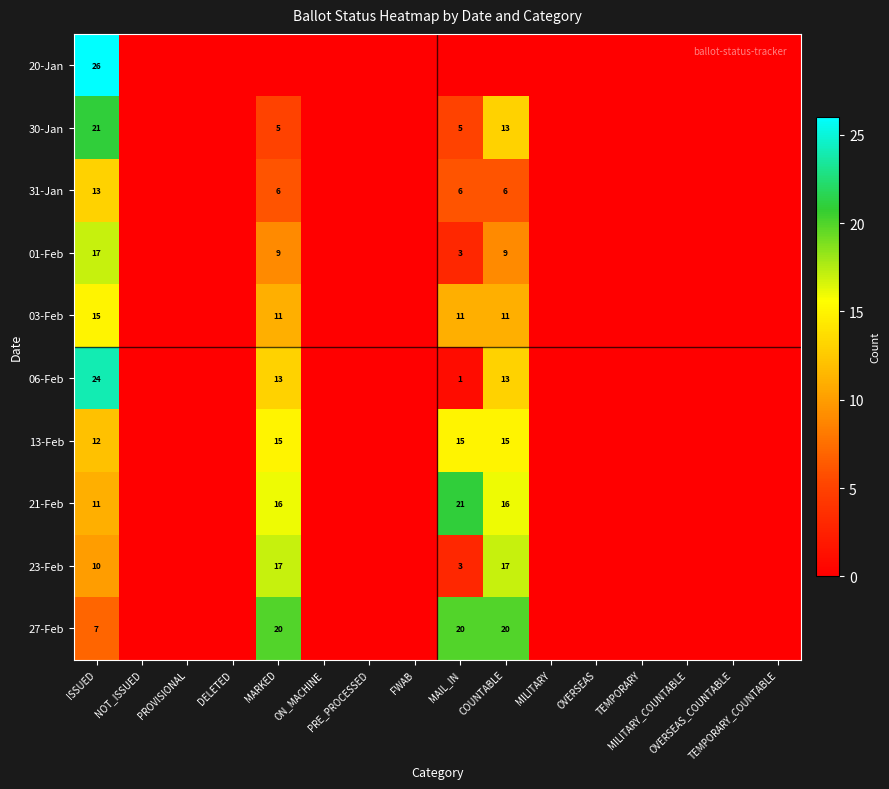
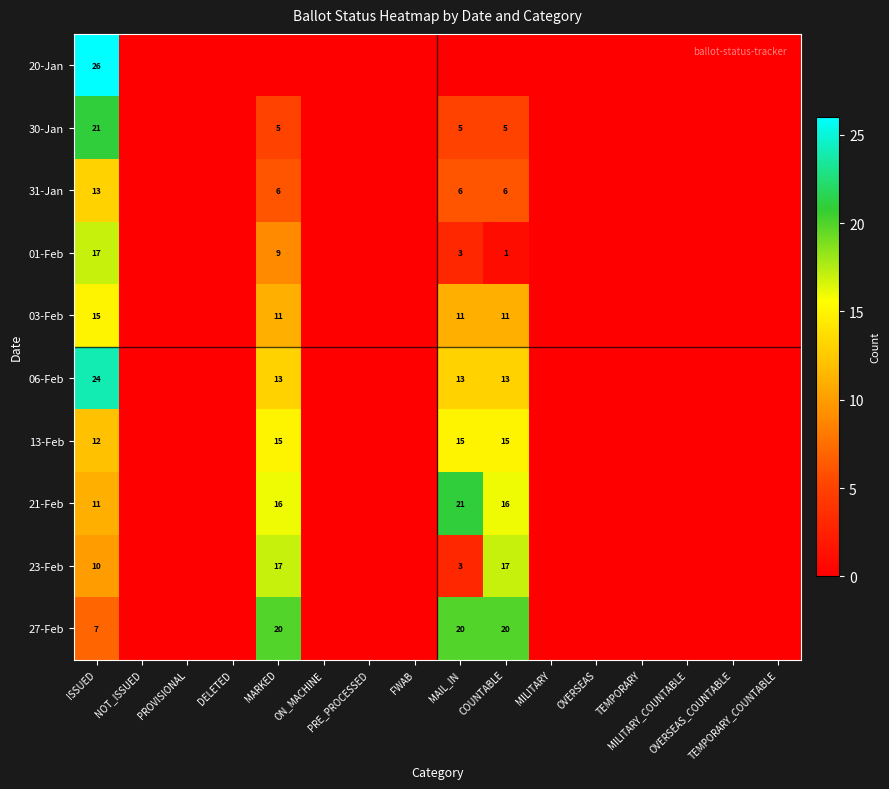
30-Jan, COUNTABLE: 13 -> 5
01-Feb, COUNTABLE: 9 -> 1
06-Feb, MAIL_IN: 1 -> 13
